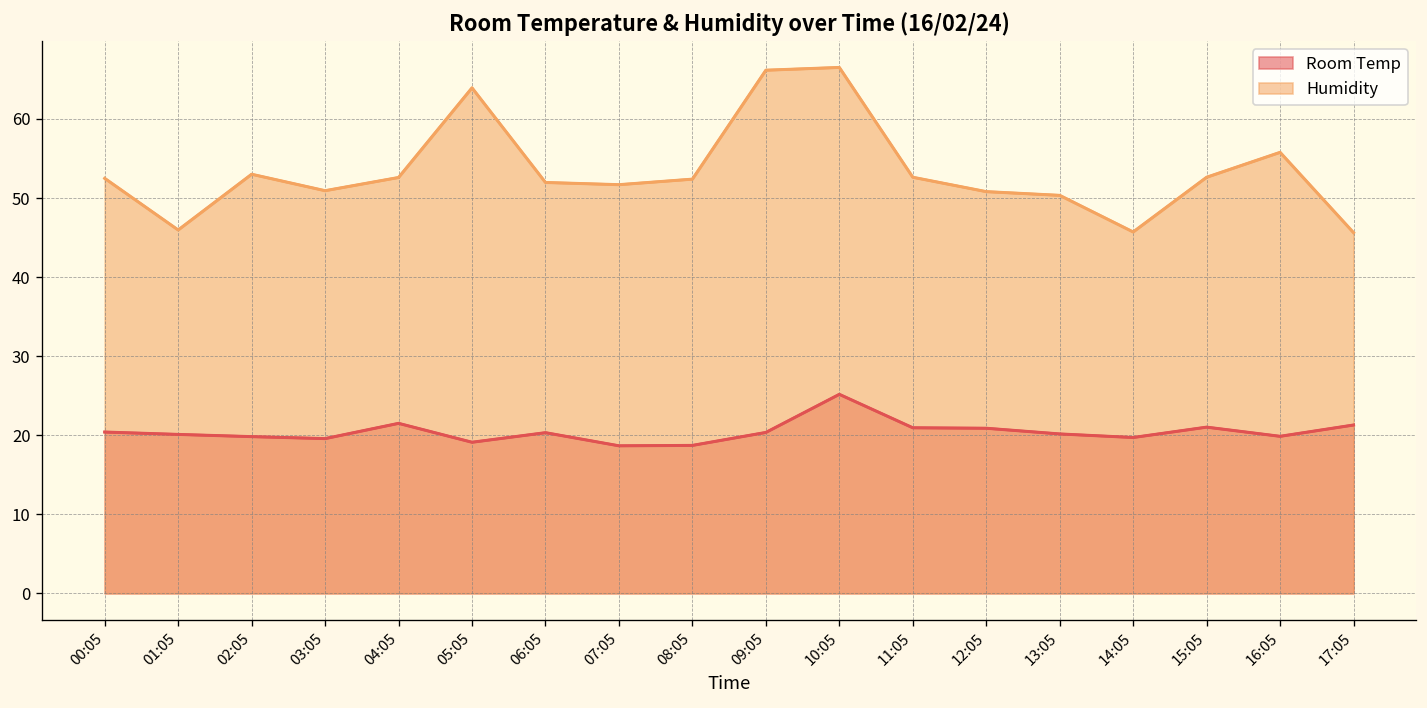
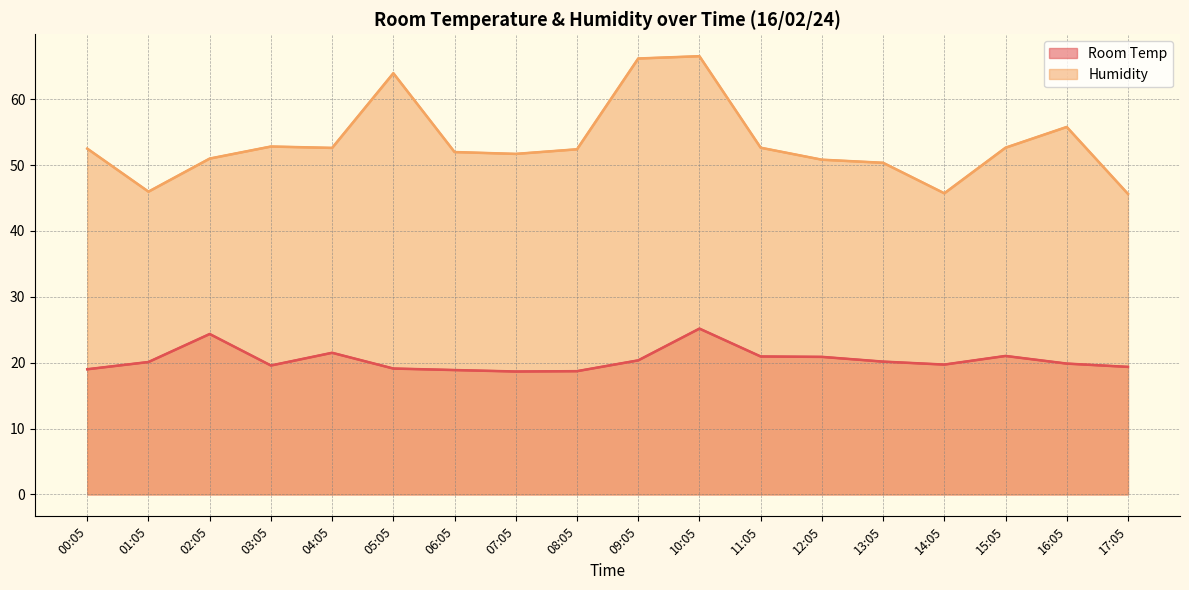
Room Temp, 00:05: 20 -> 19
Room Temp, 02:05: 20 -> 24
Humidity, 02:05: 53 -> 51
Humidity, 03:05: 51 -> 53
Room Temp, 06:05: 20 -> 19
Room Temp, 17:05: 21 -> 19
